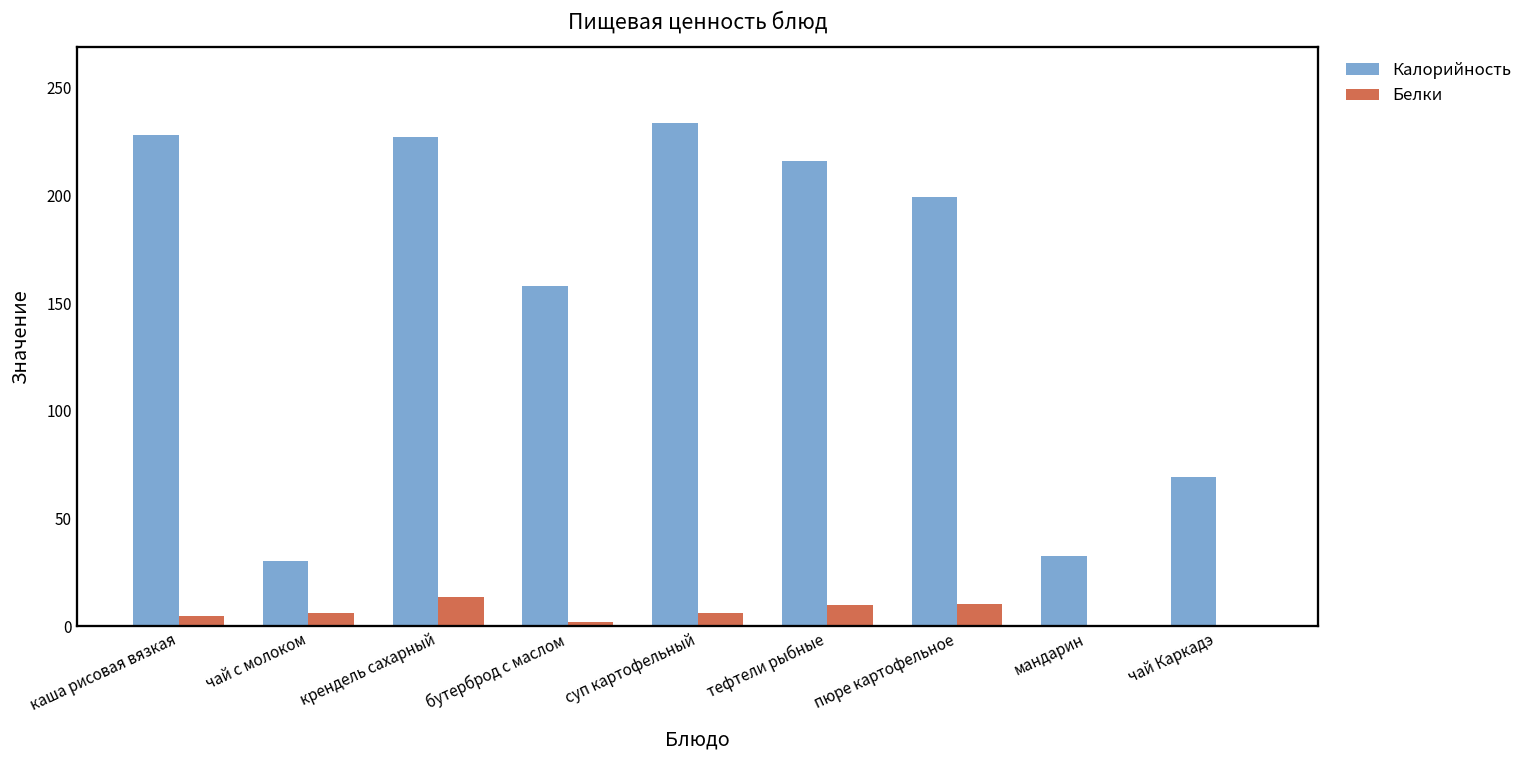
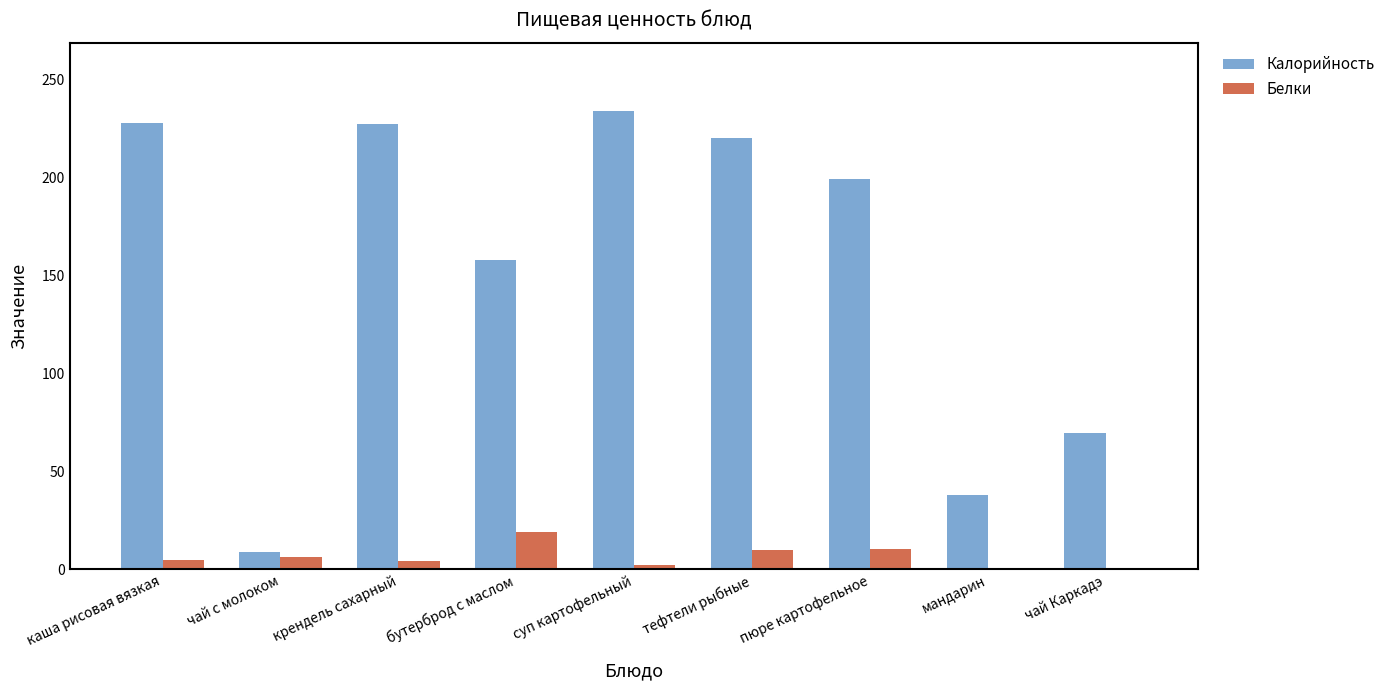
Калорийность, чай с молоком: 30 -> 9
Белки, крендель сахарный: 14 -> 4
Белки, бутерброд с маслом: 2 -> 19
Белки, суп картофельный: 6 -> 2
Калорийность, тефтели рыбные: 216 -> 220
Калорийность, мандарин: 33 -> 38
